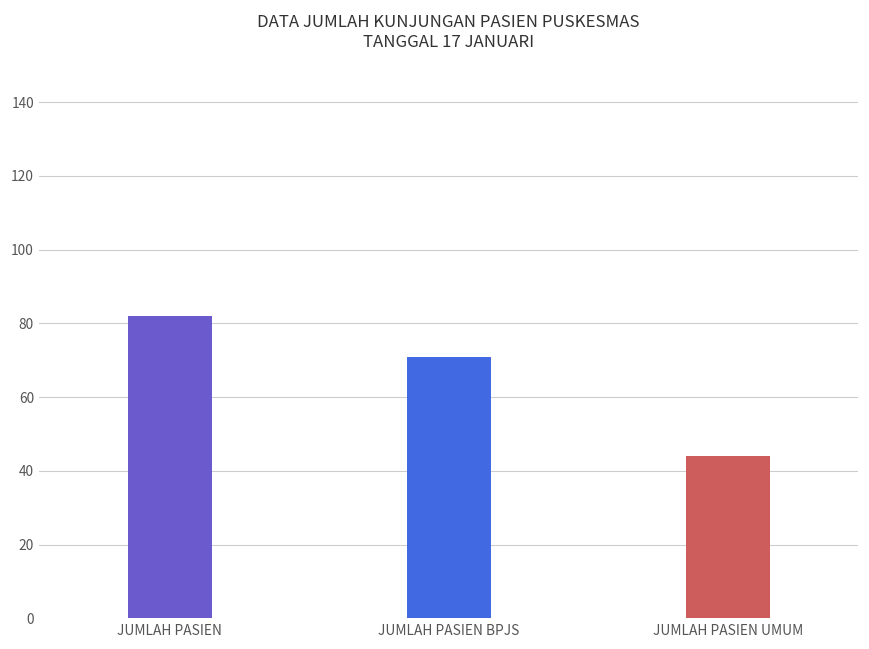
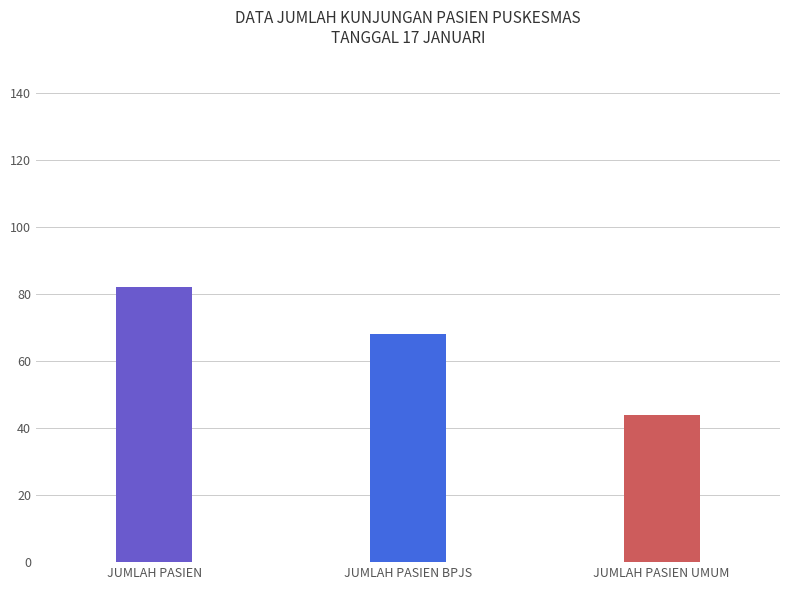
JUMLAH PASIEN BPJS: 71 -> 68
